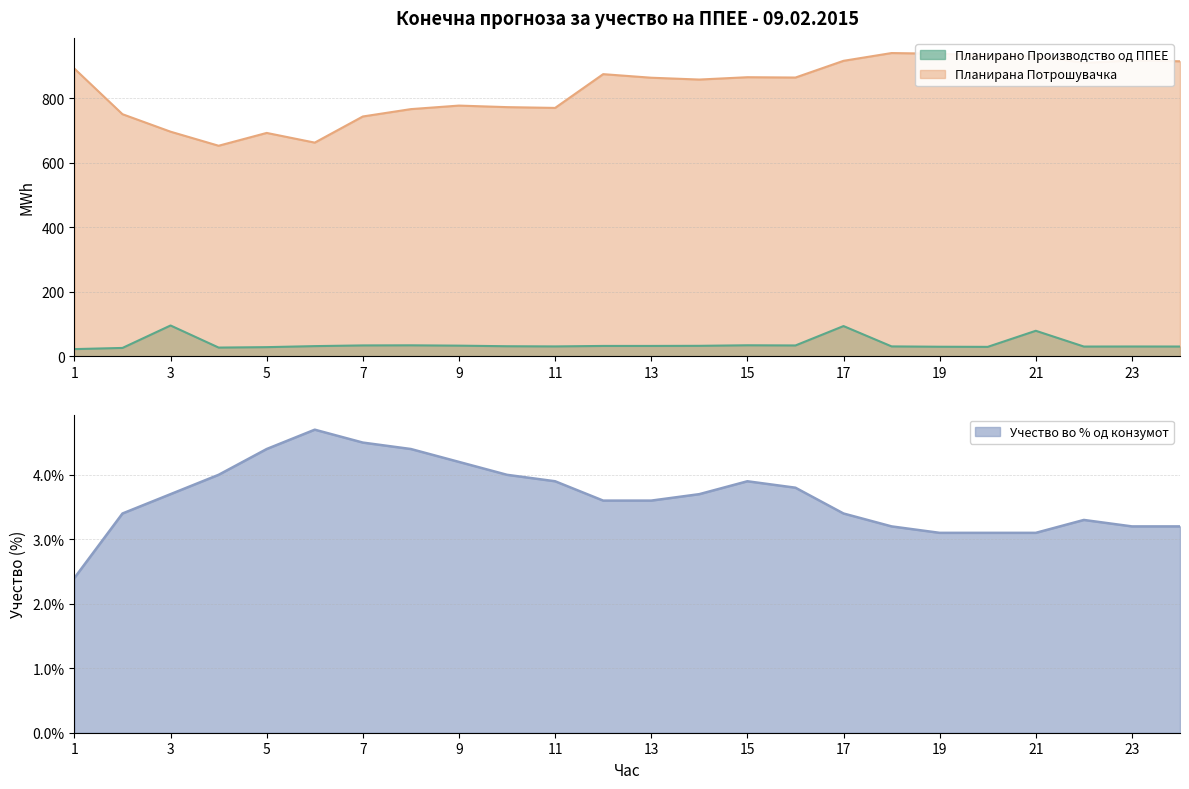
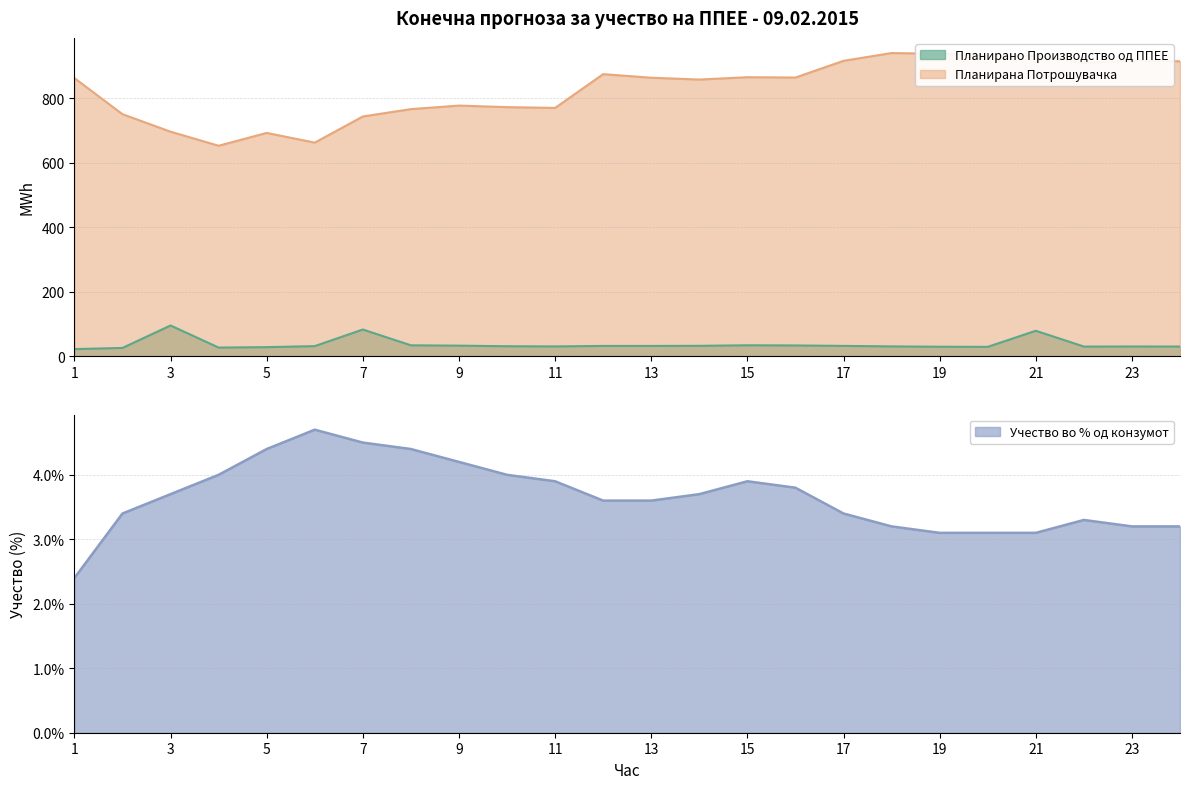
Конечна прогноза за учество на ППЕЕ - 09.02.2015, Планирана Потрошувачка, 1: 890 -> 860
Конечна прогноза за учество на ППЕЕ - 09.02.2015, Планирано Производство од ППЕЕ, 7: 30 -> 80
Конечна прогноза за учество на ППЕЕ - 09.02.2015, Планирано Производство од ППЕЕ, 17: 90 -> 30
